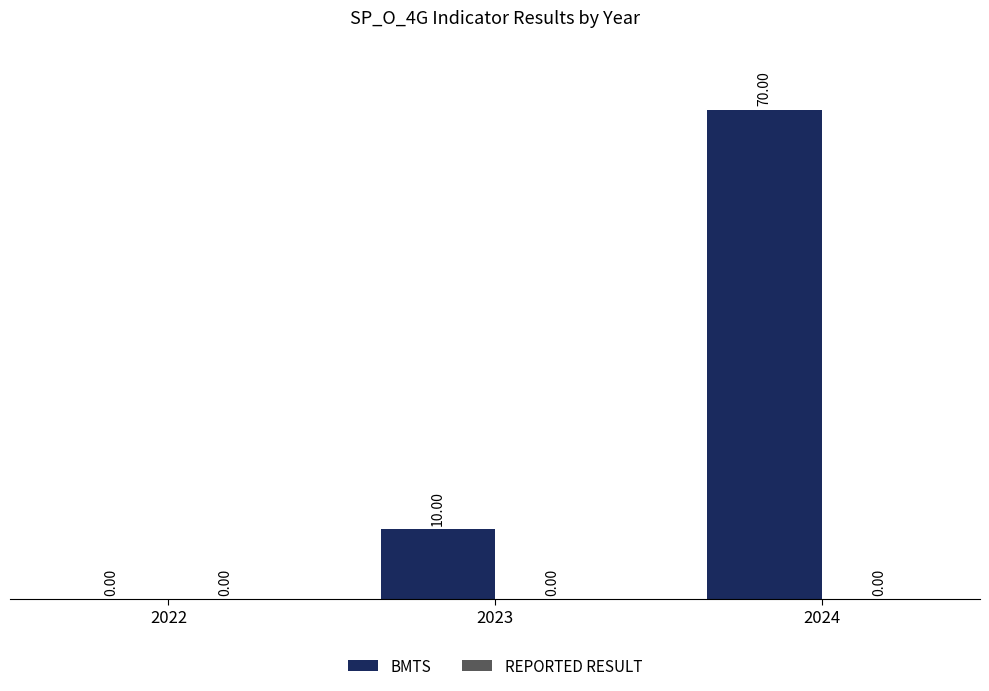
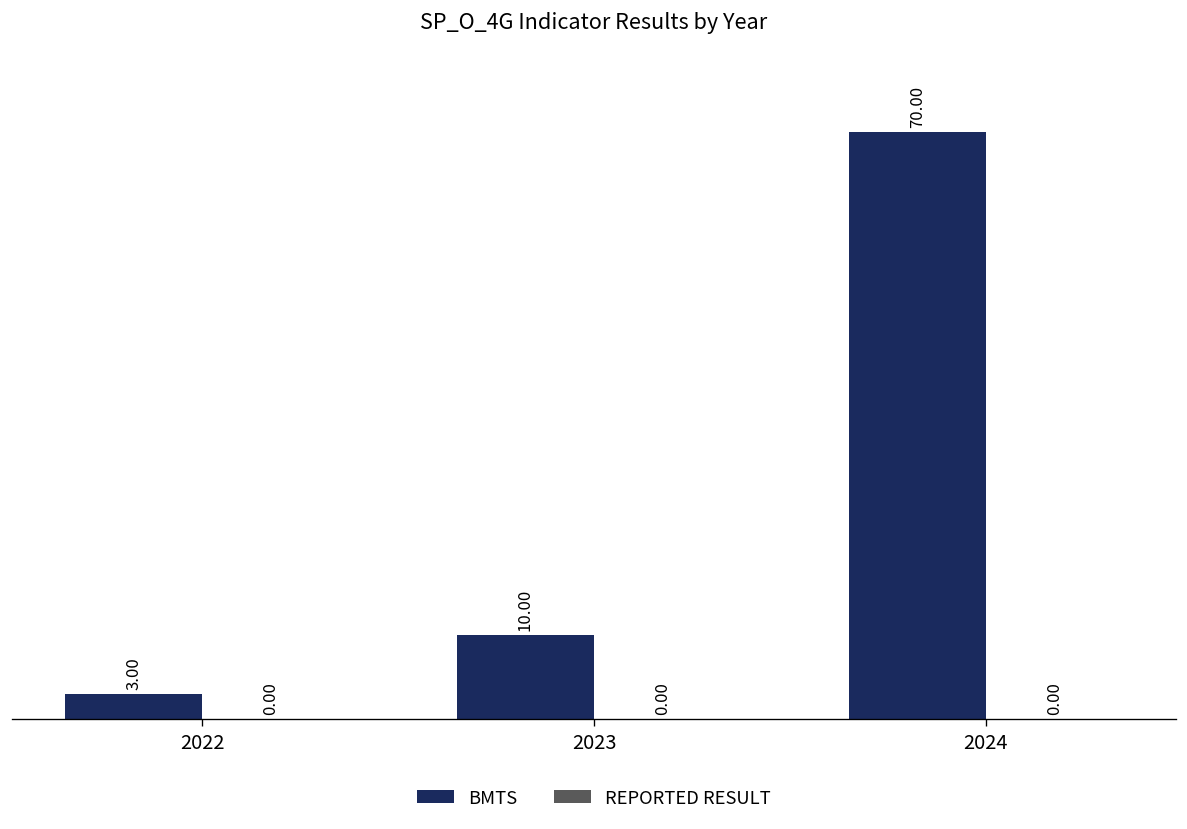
BMTS, 2022: 0.00 -> 3.00
